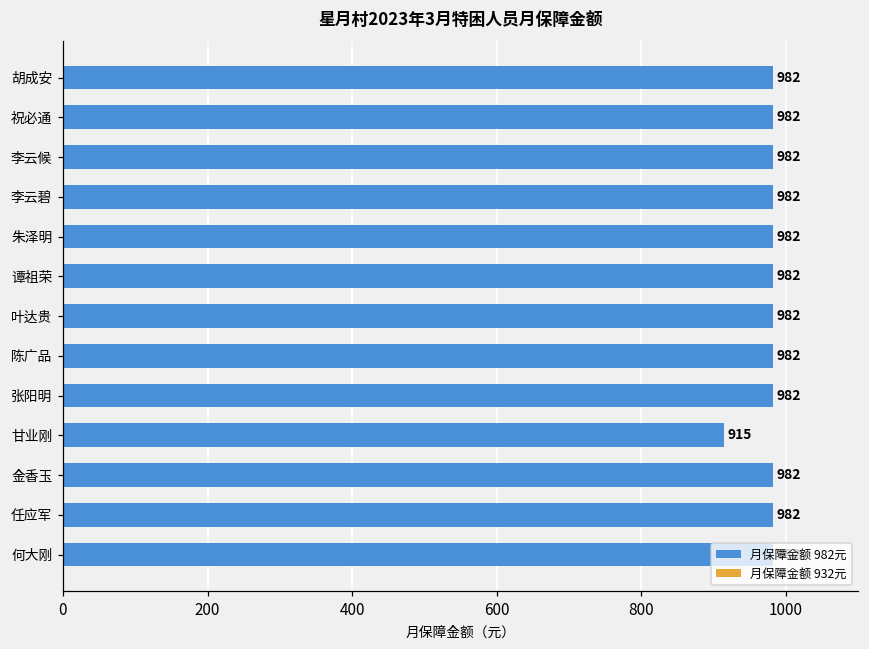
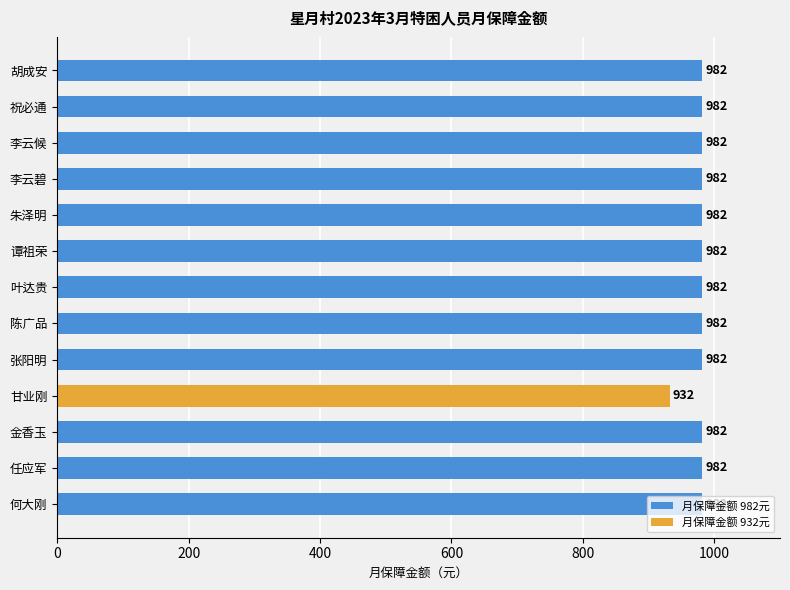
甘业刚: 915 -> 932
